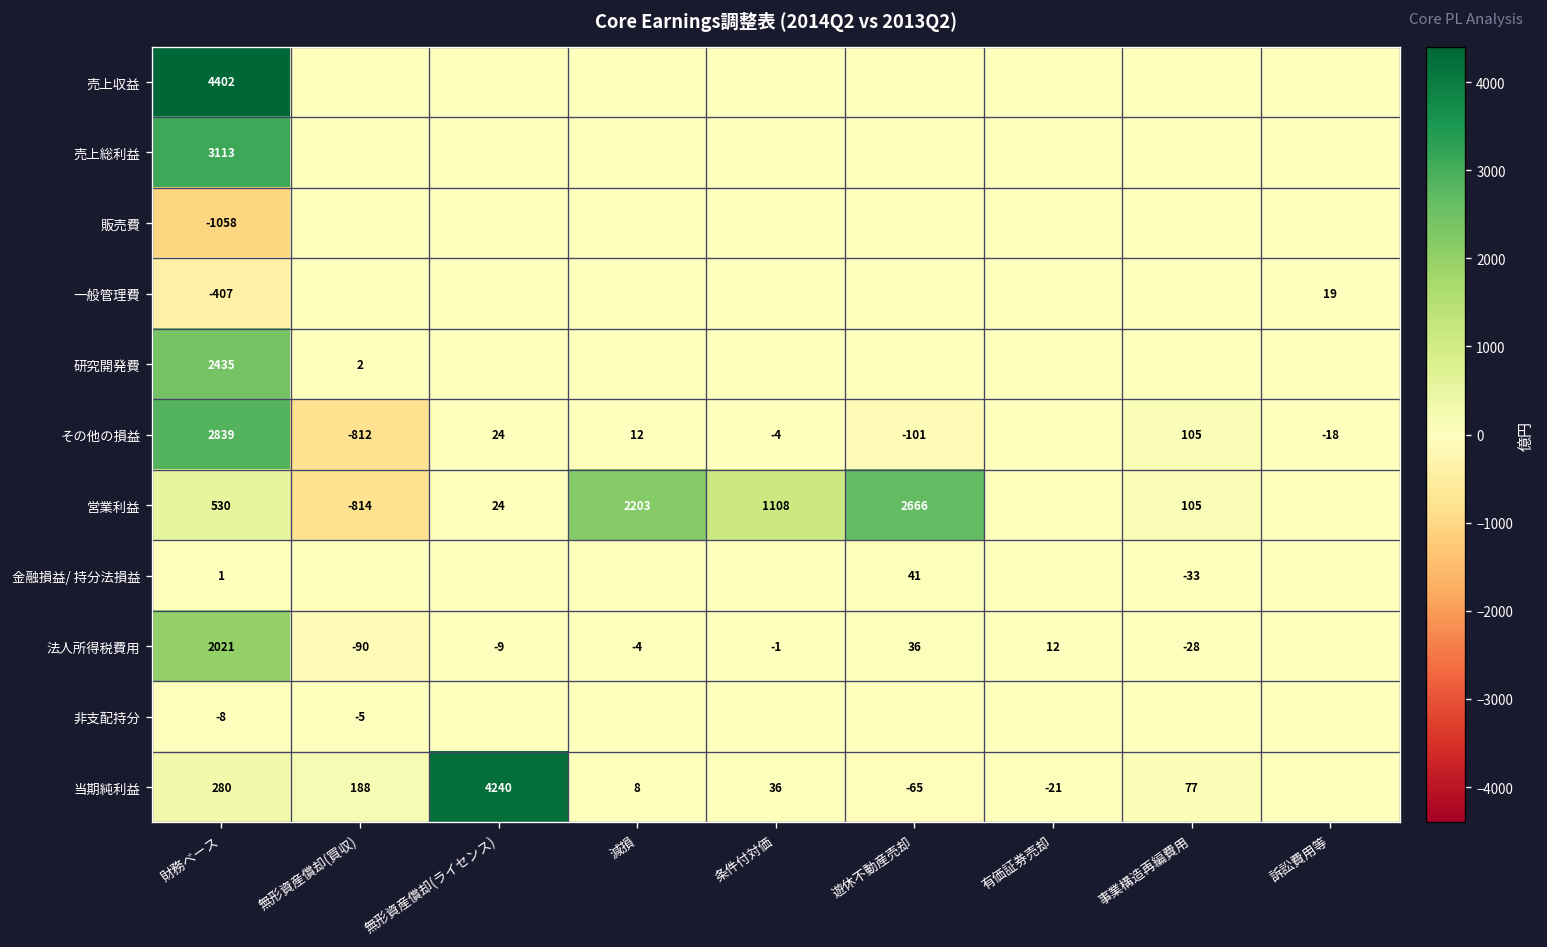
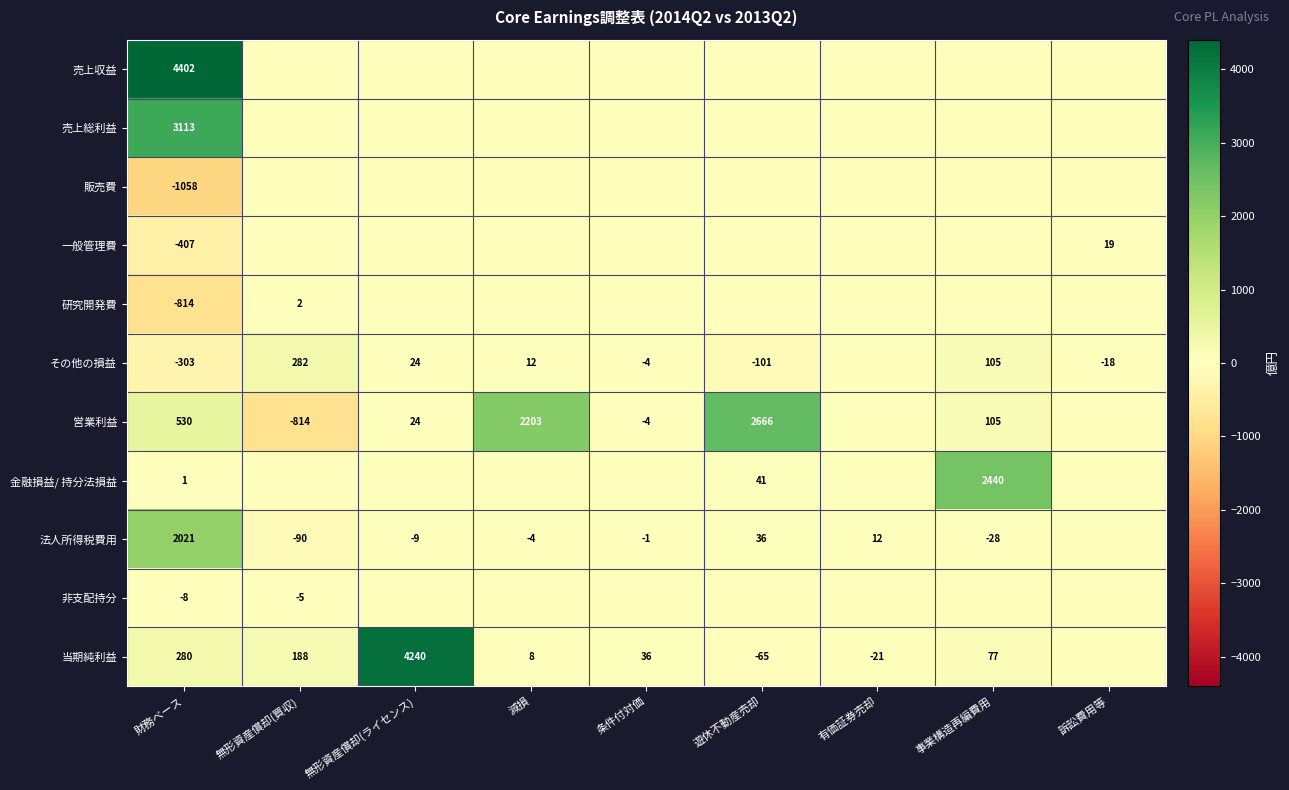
研究開発費, 財務ベース: 2435 -> -814
その他の損益, 財務ベース: 2839 -> -303
その他の損益, 無形資産償却(買収): -812 -> 282
営業利益, 条件付対価: 1108 -> -4
金融損益/ 持分法損益, 事業構造再編費用: -33 -> 2440
